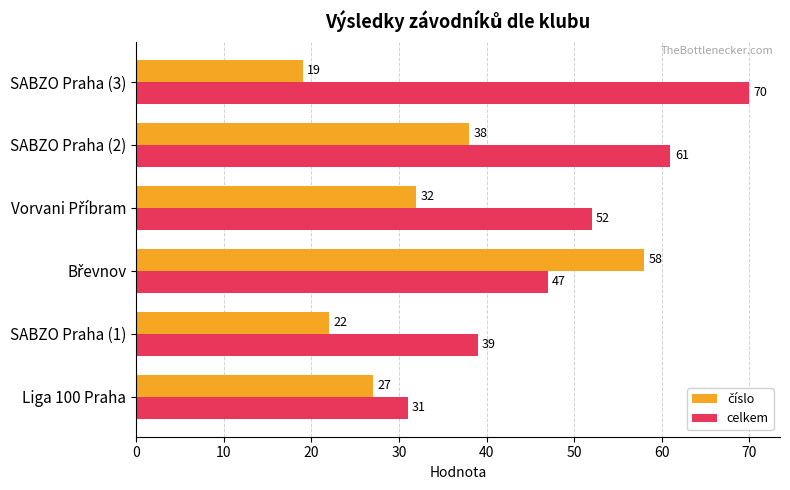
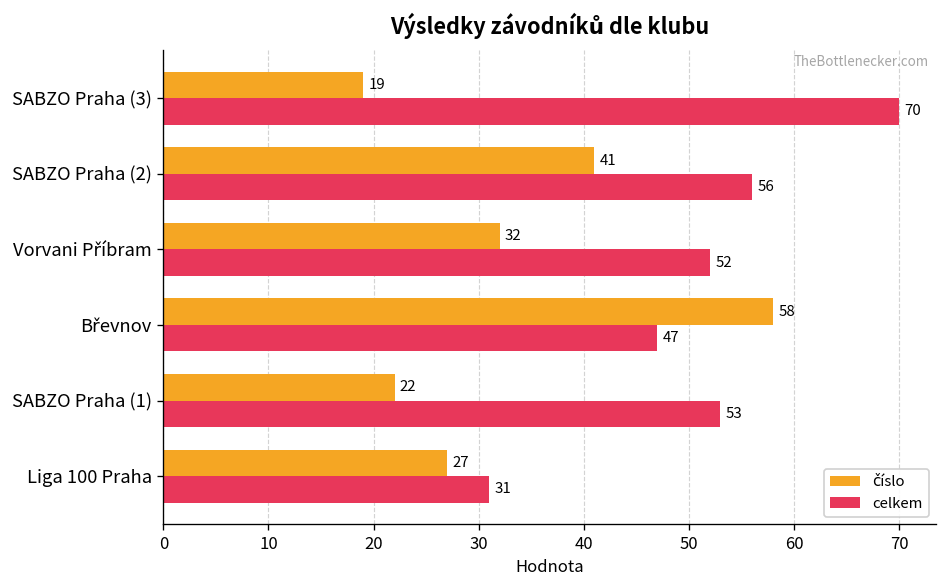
číslo, SABZO Praha (2): 38 -> 41
celkem, SABZO Praha (2): 61 -> 56
celkem, SABZO Praha (1): 39 -> 53
